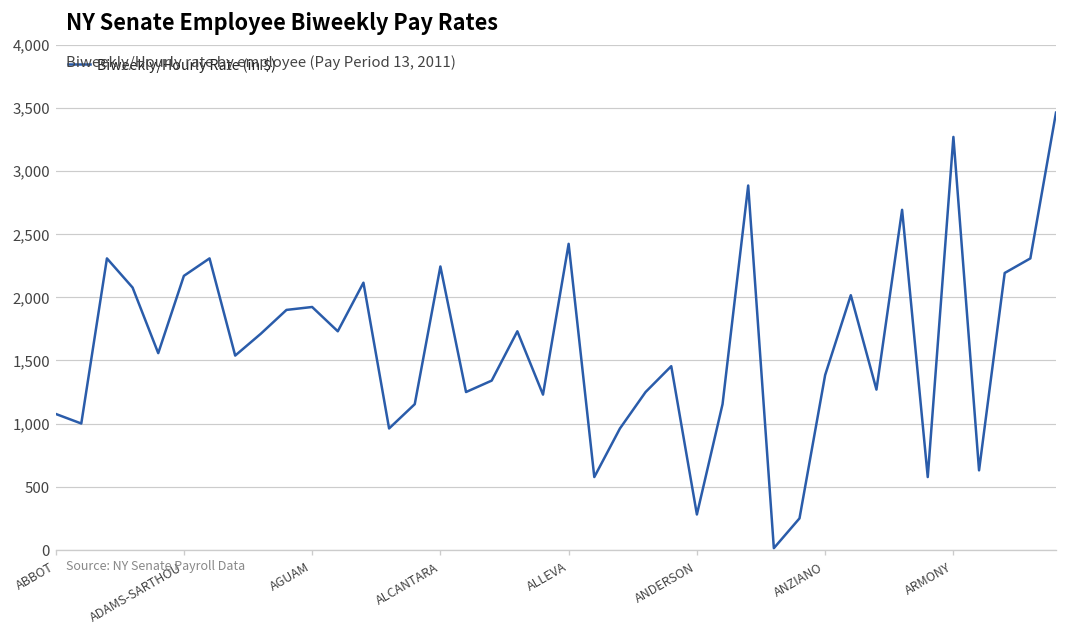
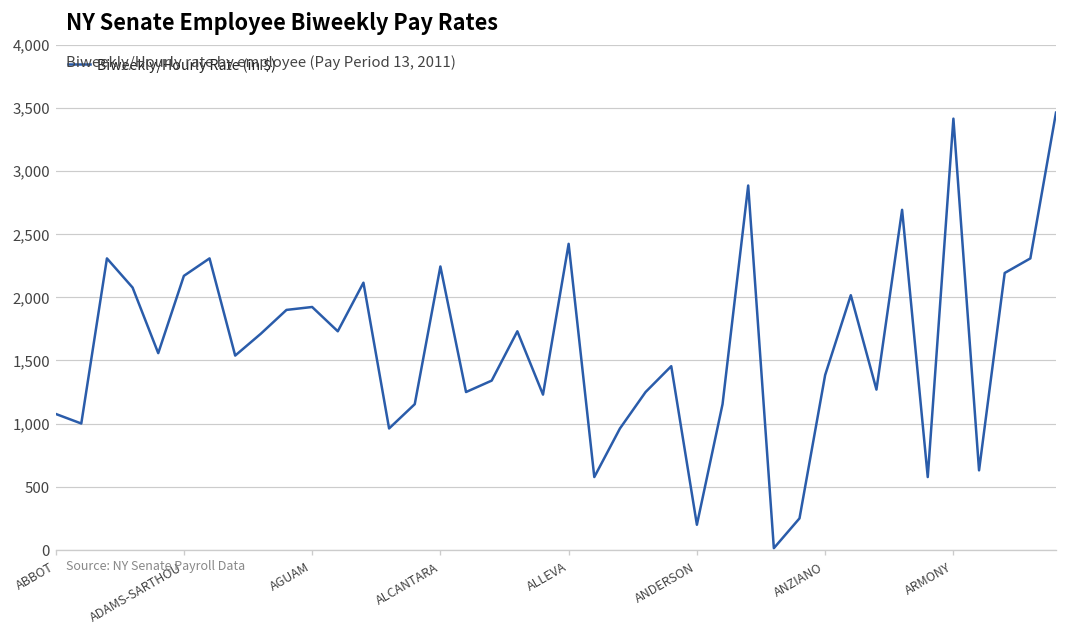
ANDERSON: 280 -> 200
ARMONY: 3,270 -> 3,410
